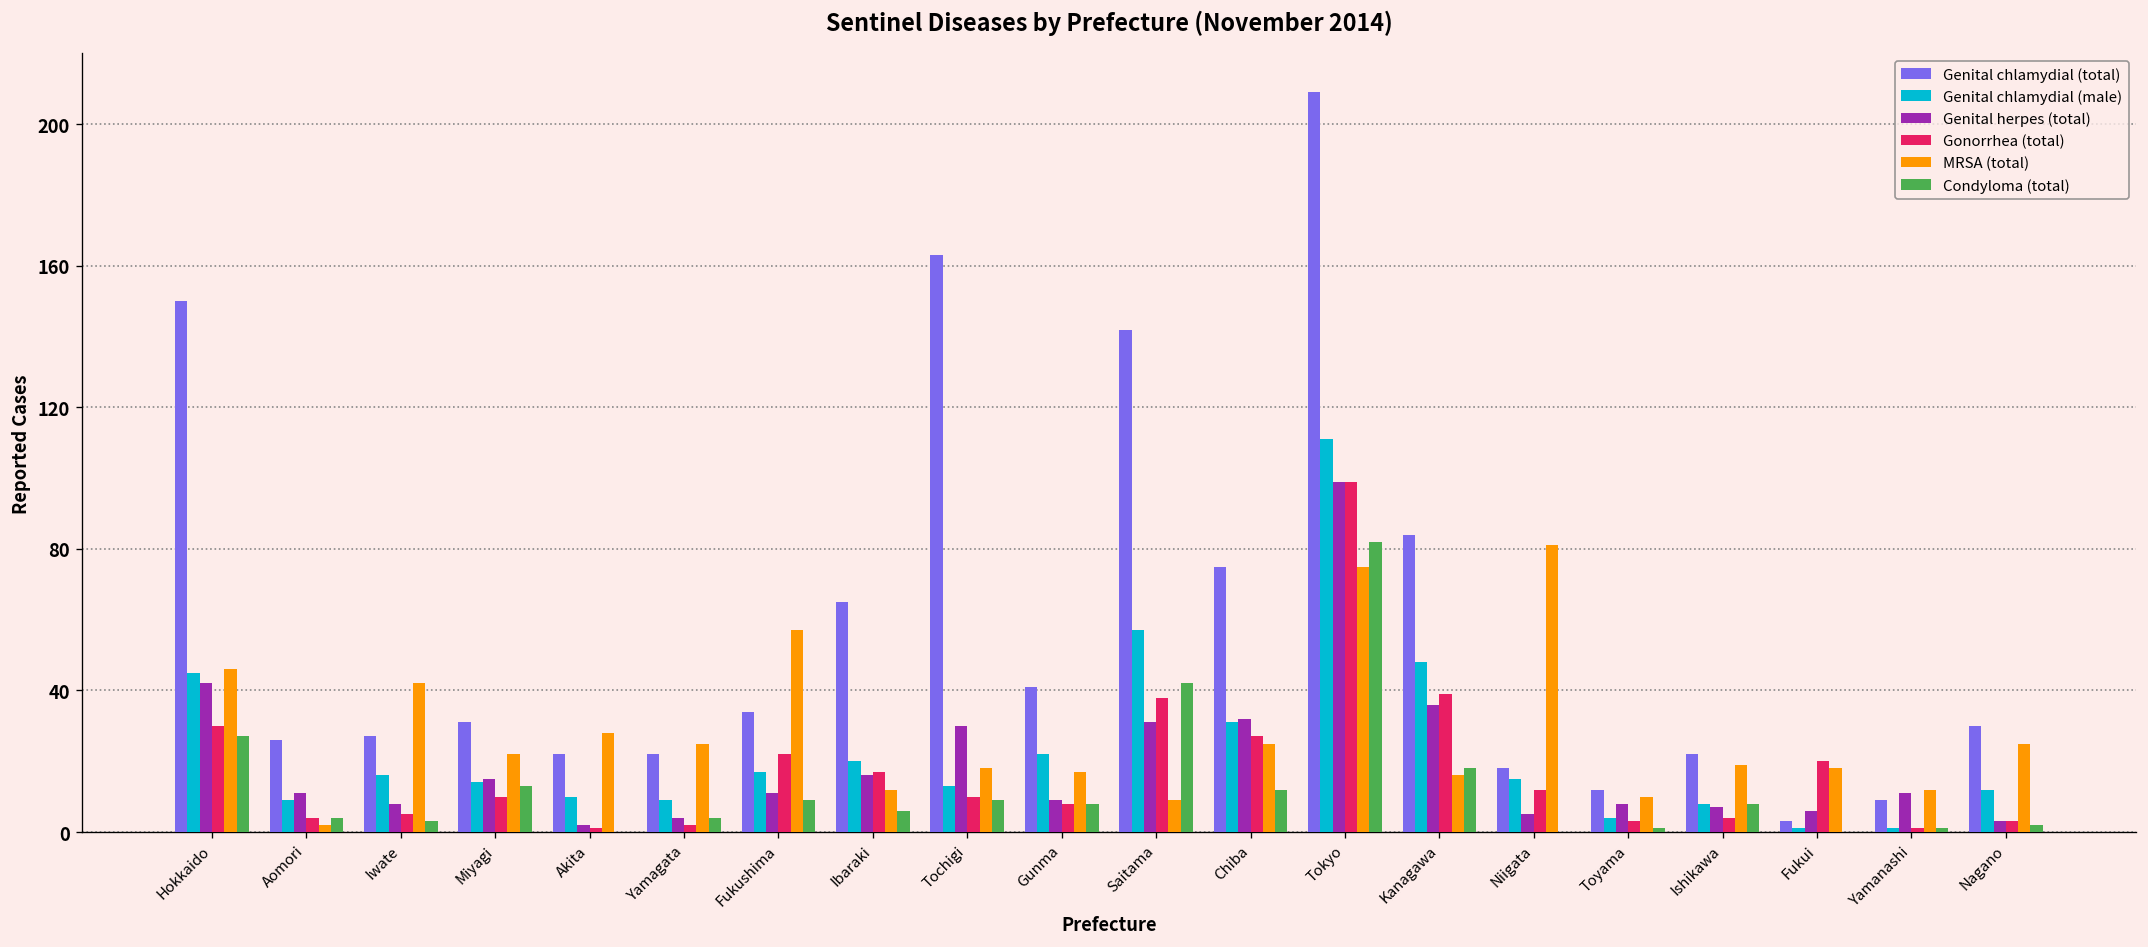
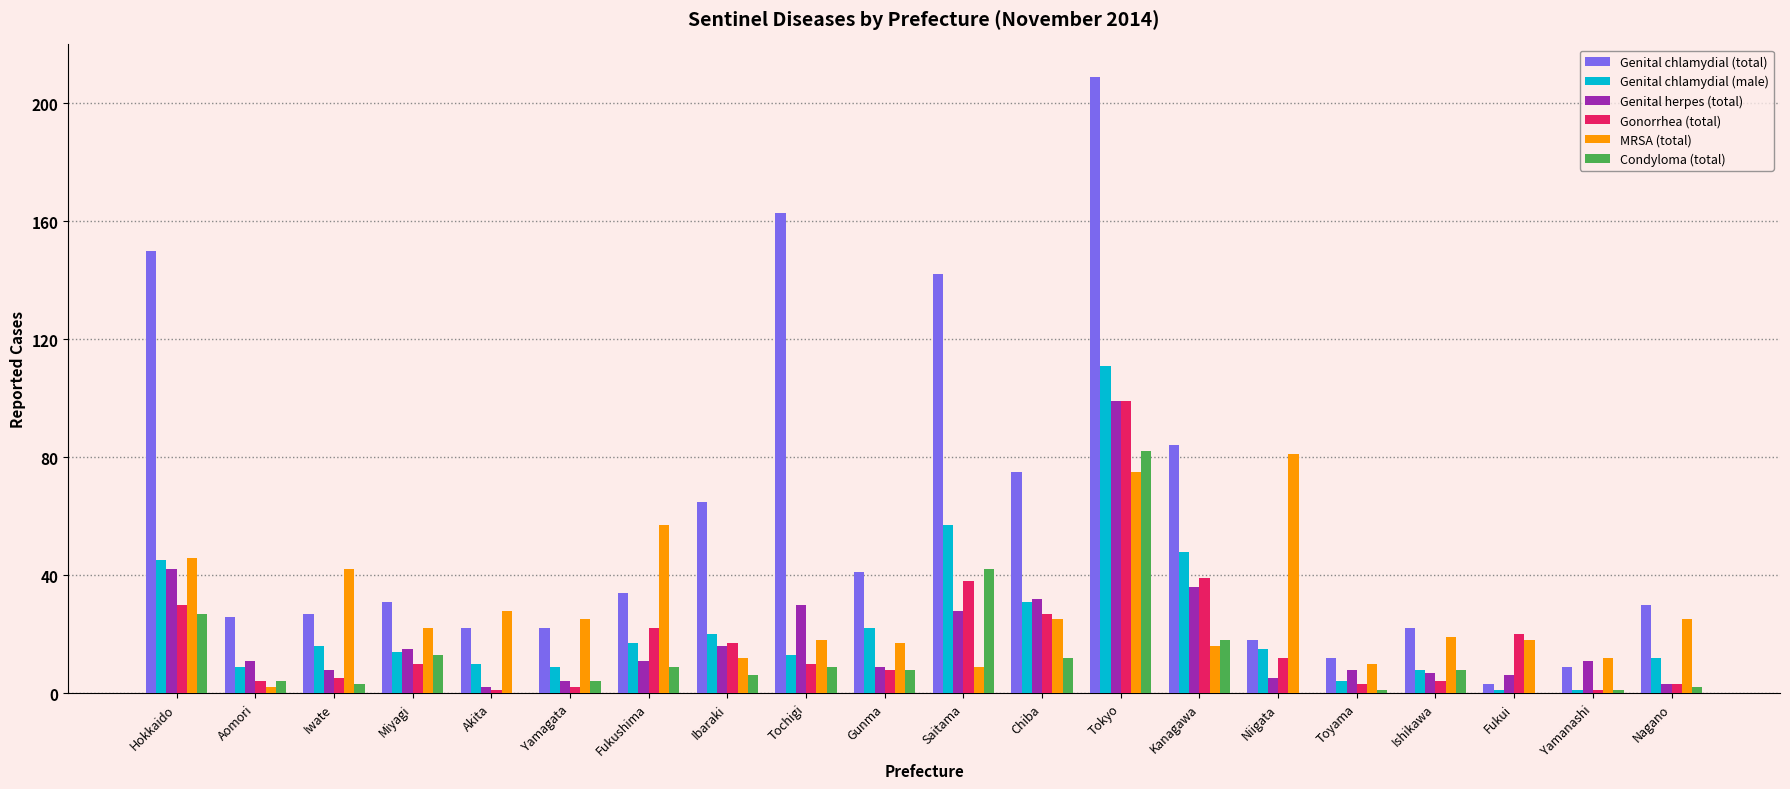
Genital herpes (total), Saitama: 31 -> 28
